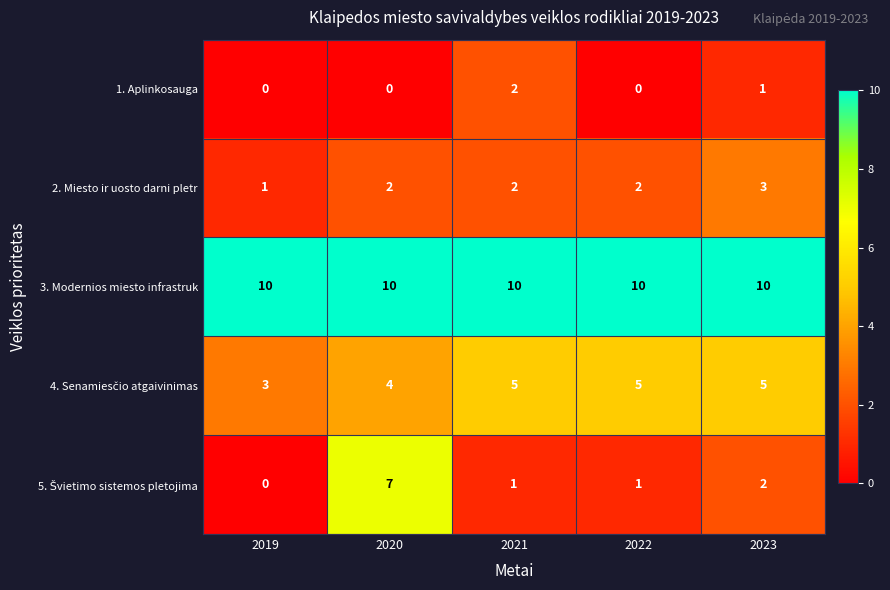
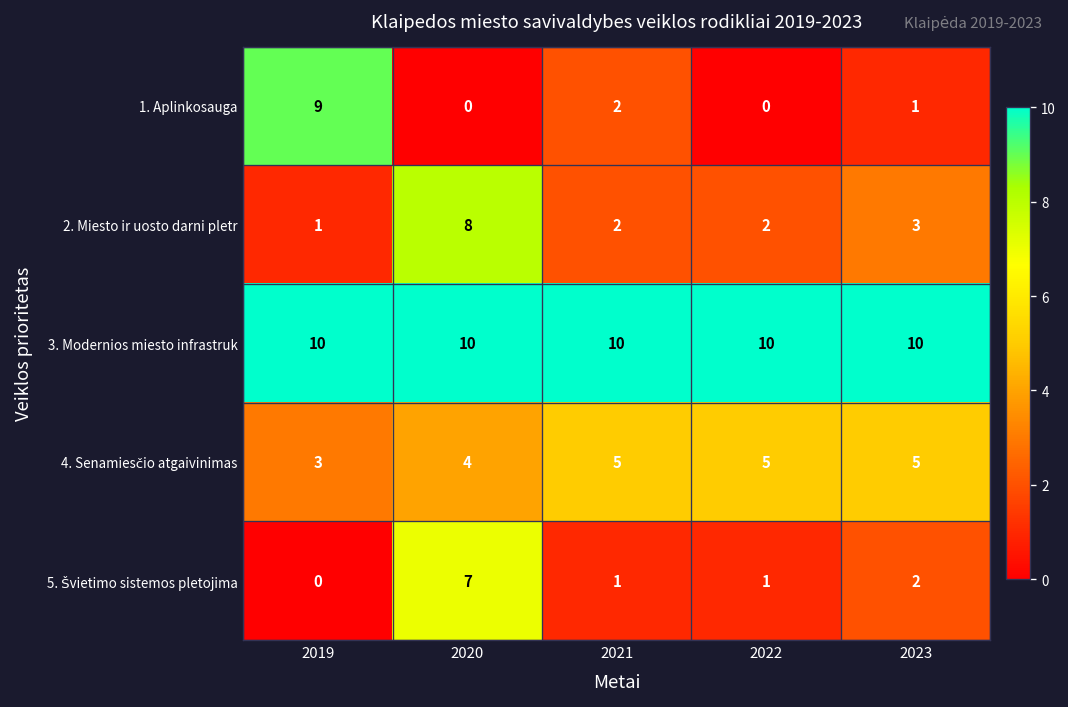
1. Aplinkosauga, 2019: 0 -> 9
2. Miesto ir uosto darni pletr, 2020: 2 -> 8
